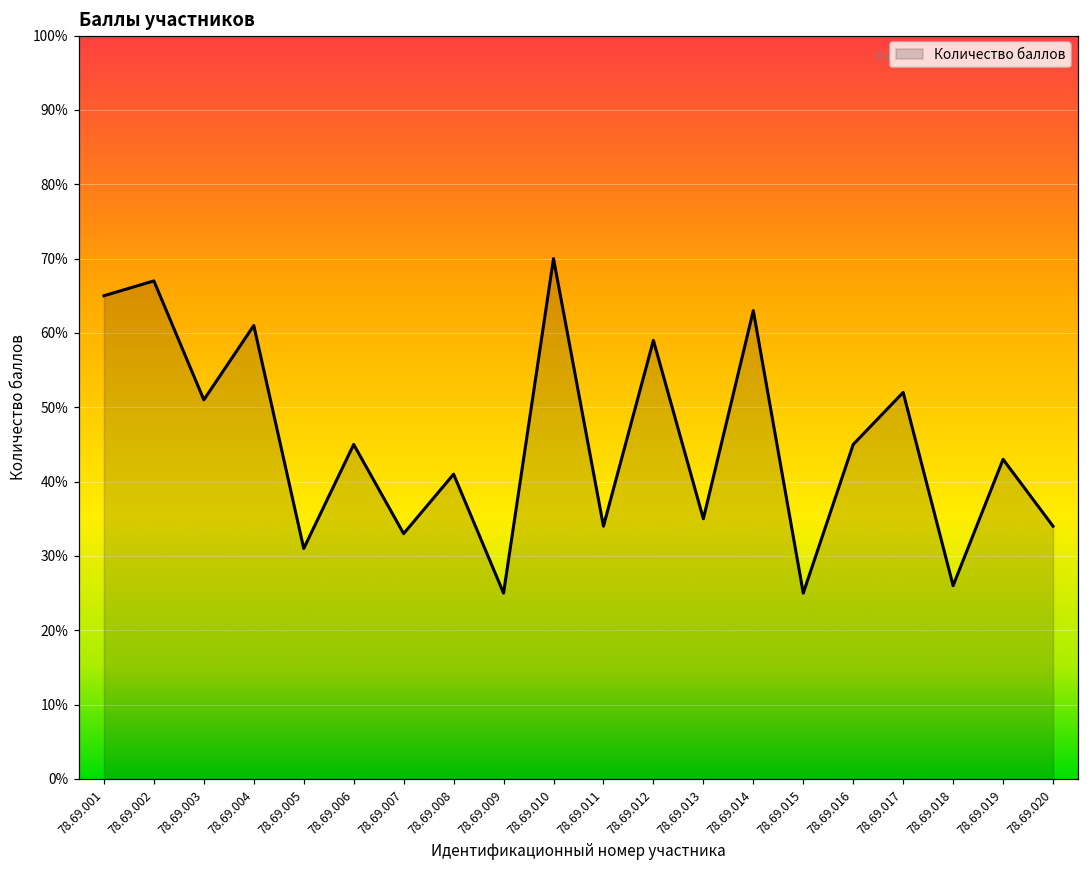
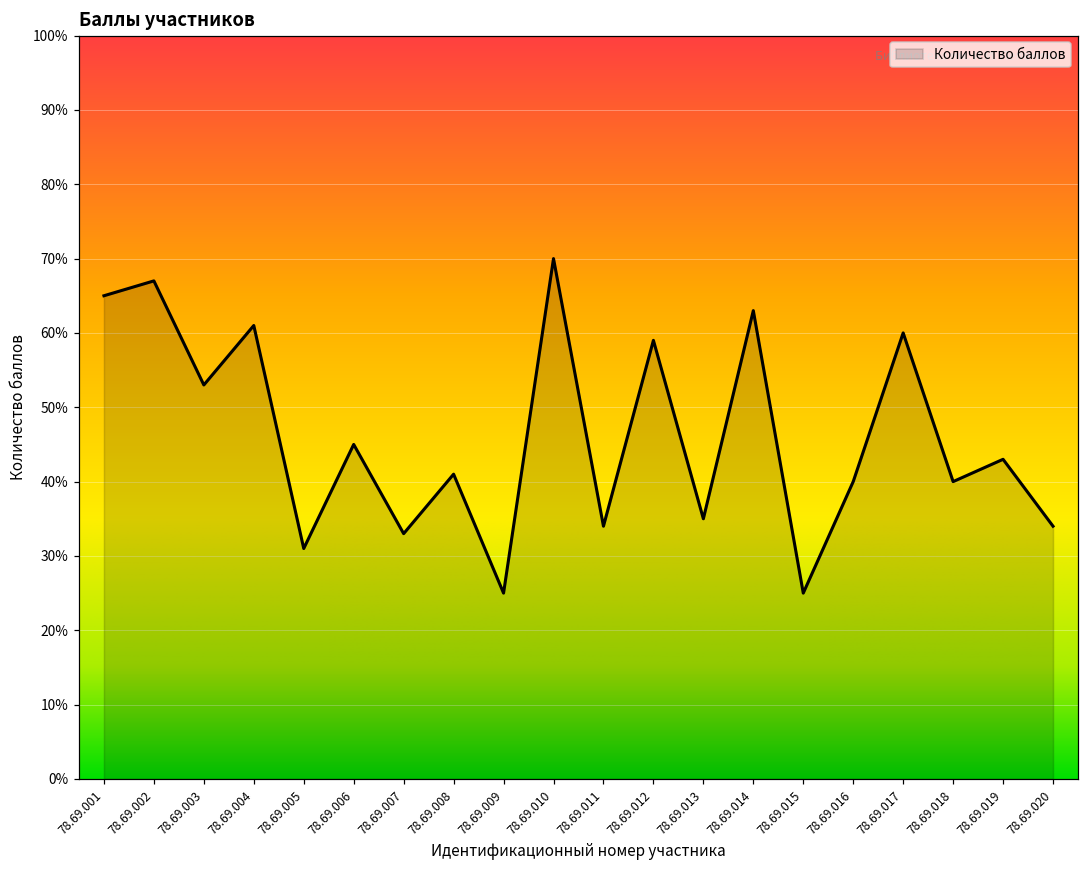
78.69.003: 51% -> 53%
78.69.016: 45% -> 40%
78.69.017: 52% -> 60%
78.69.018: 26% -> 40%
